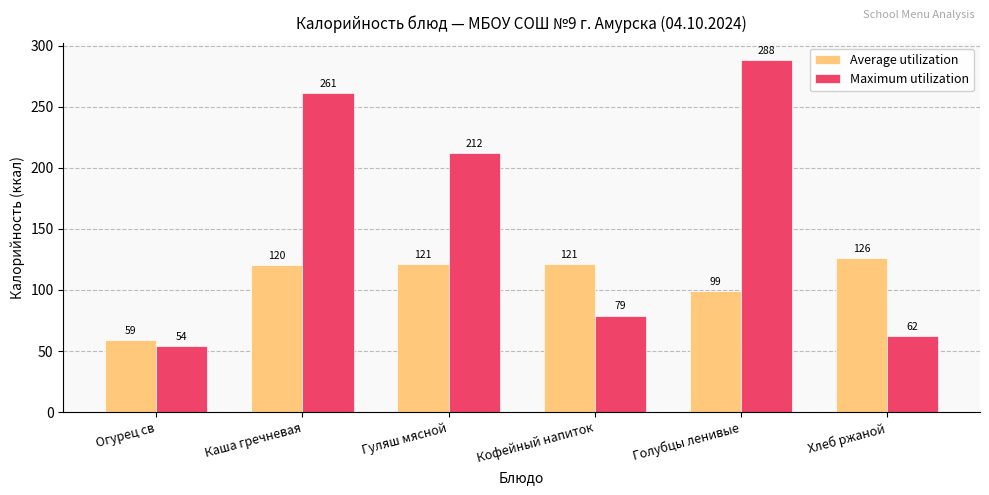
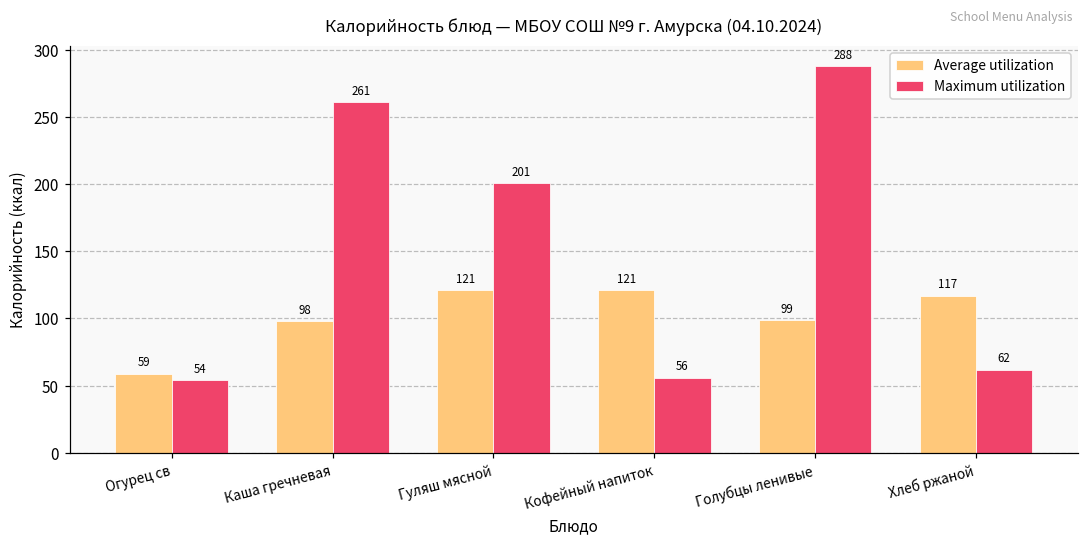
Average utilization, Каша гречневая: 120 -> 98
Maximum utilization, Гуляш мясной: 212 -> 201
Maximum utilization, Кофейный напиток: 79 -> 56
Average utilization, Хлеб ржаной: 126 -> 117
